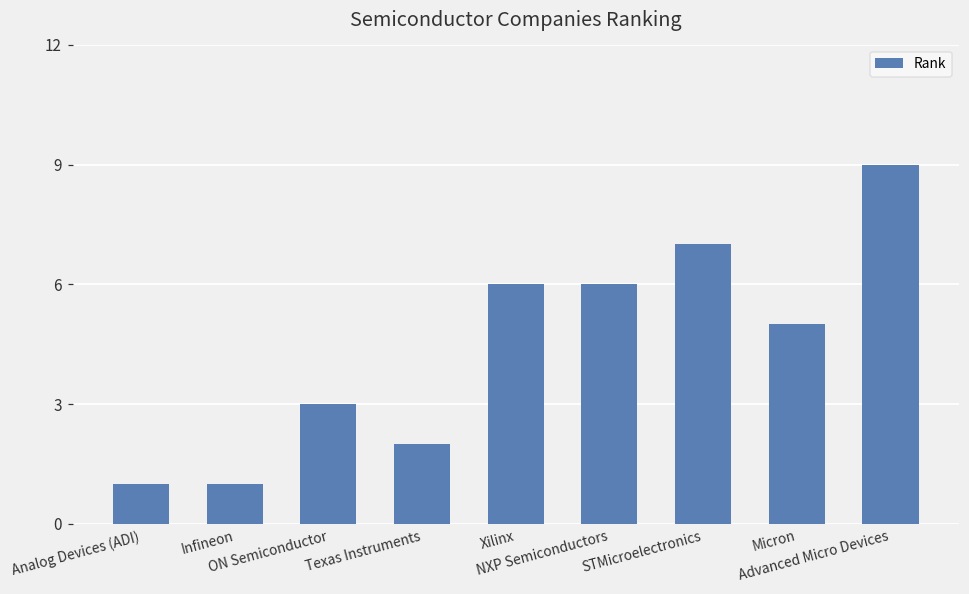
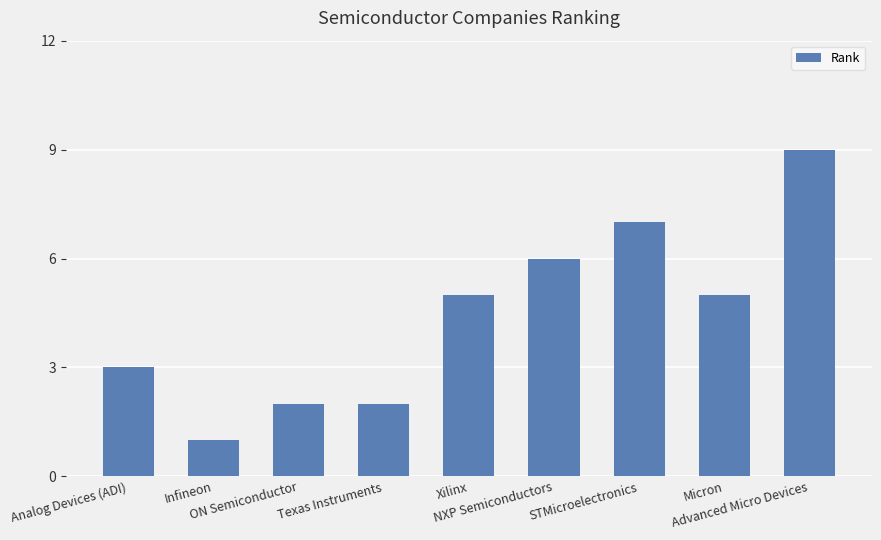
Analog Devices (ADI): 1 -> 3
ON Semiconductor: 3 -> 2
Xilinx: 6 -> 5
